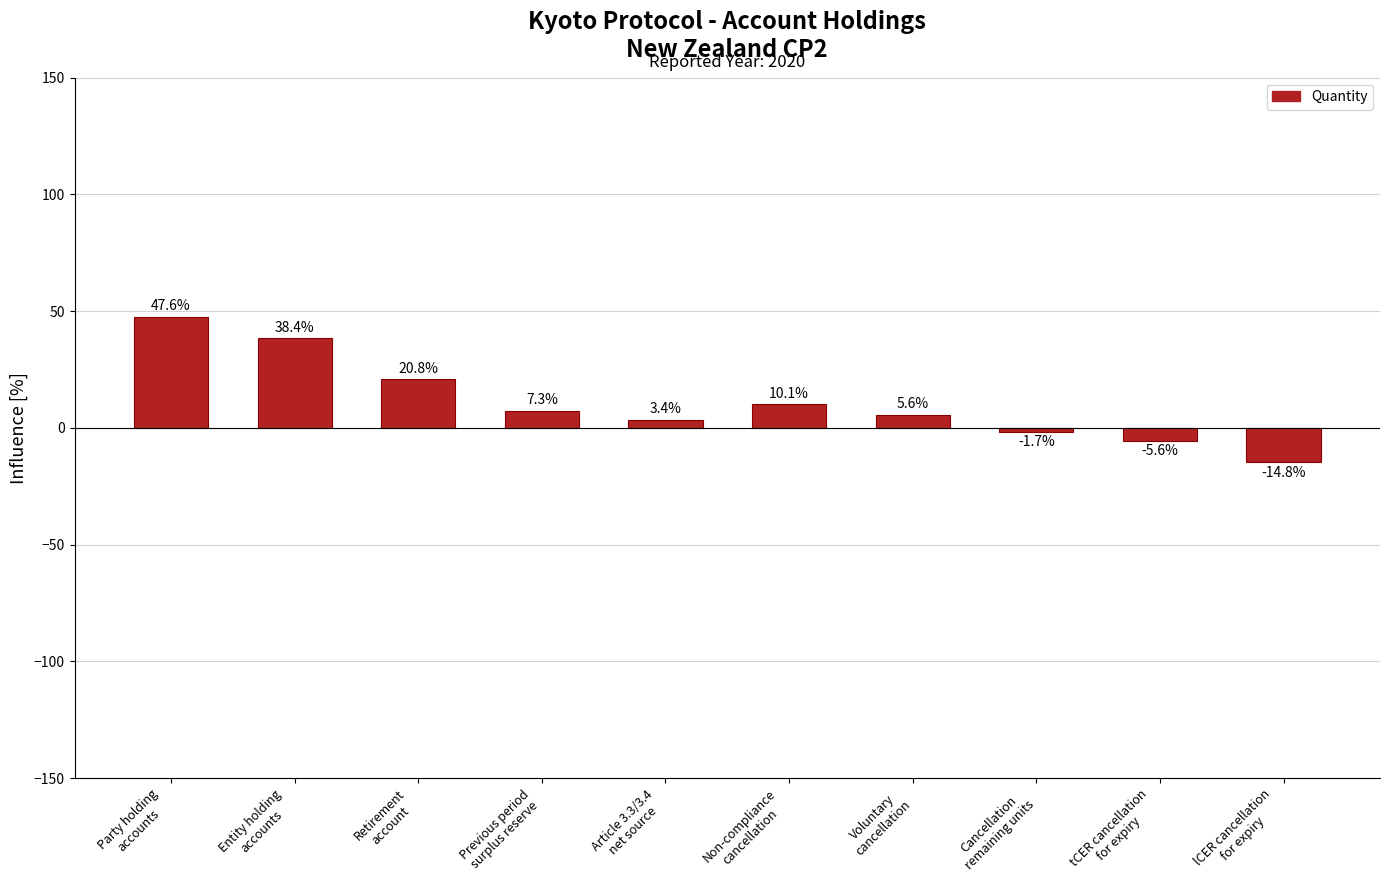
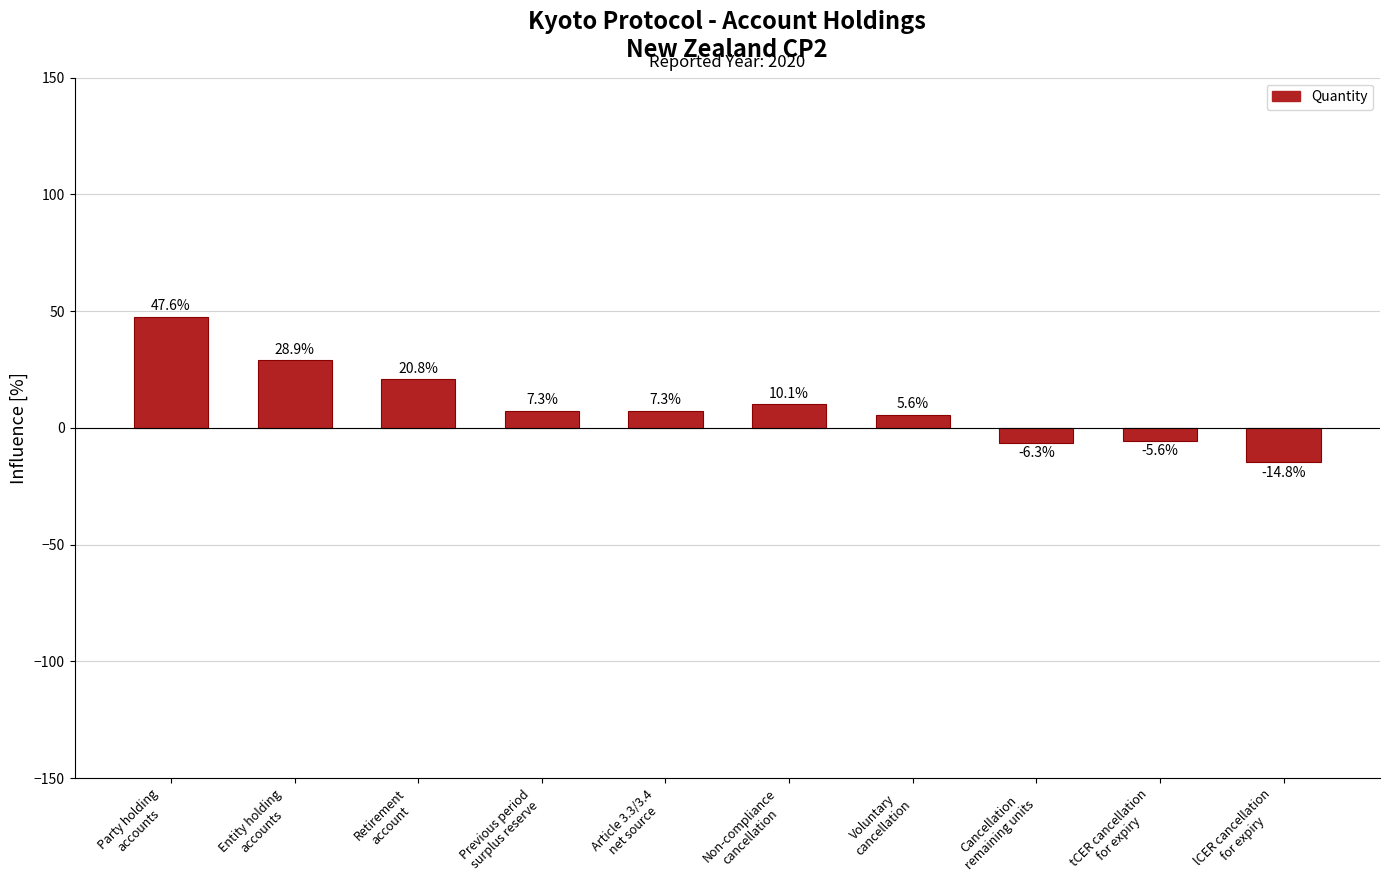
Entity holding accounts: 38.4% -> 28.9%
Article 3.3/3.4 net source: 3.4% -> 7.3%
Cancellation remaining units: -1.7% -> -6.3%
